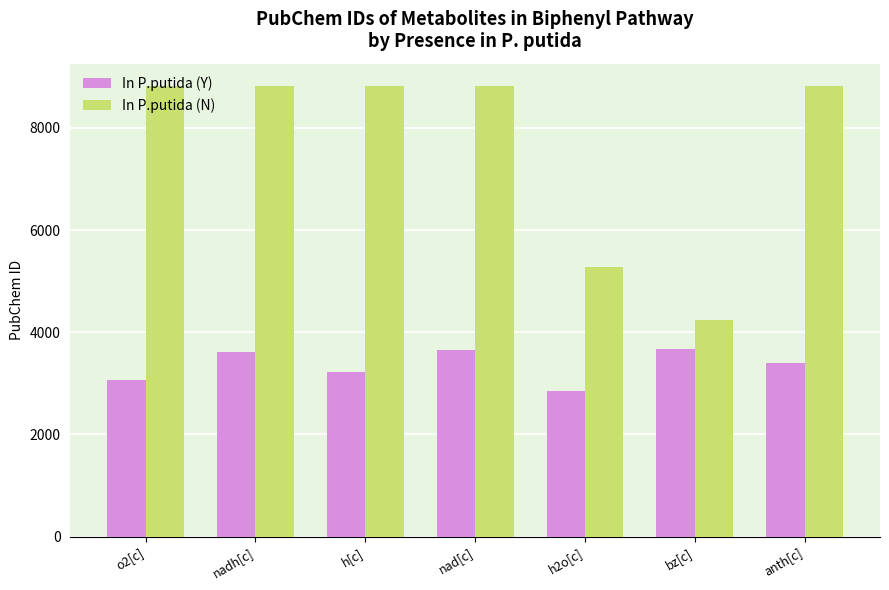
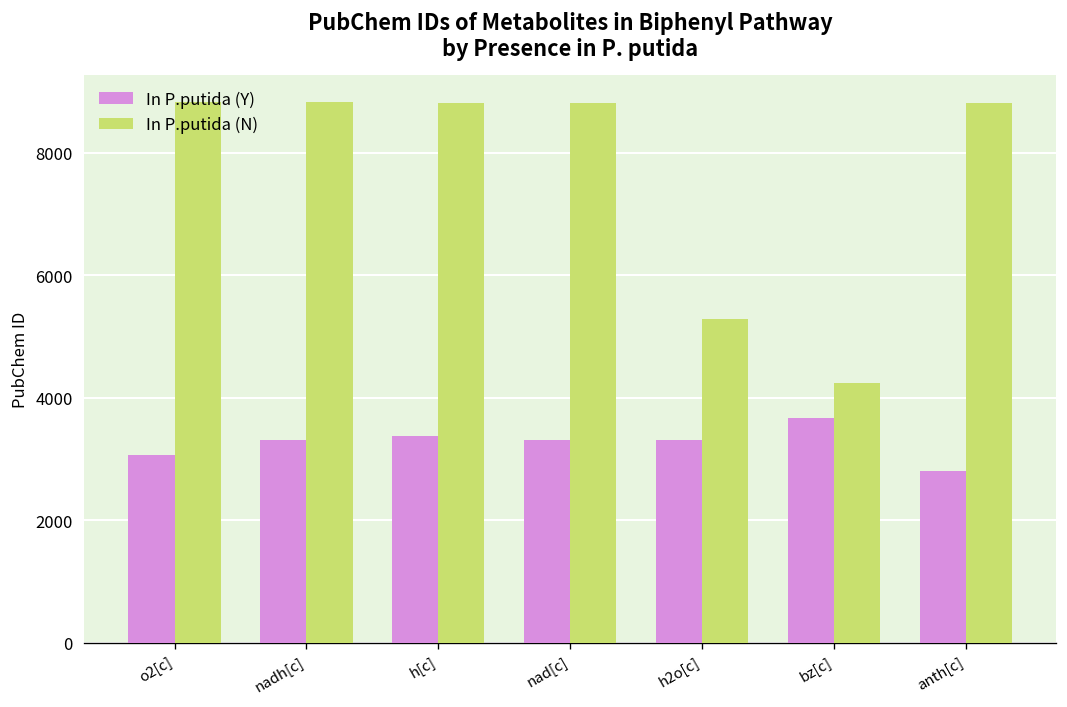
In P.putida (Y), nadh[c]: 3600 -> 3300
In P.putida (Y), h[c]: 3200 -> 3400
In P.putida (Y), nad[c]: 3700 -> 3300
In P.putida (Y), h2o[c]: 2900 -> 3300
In P.putida (Y), anth[c]: 3400 -> 2800
